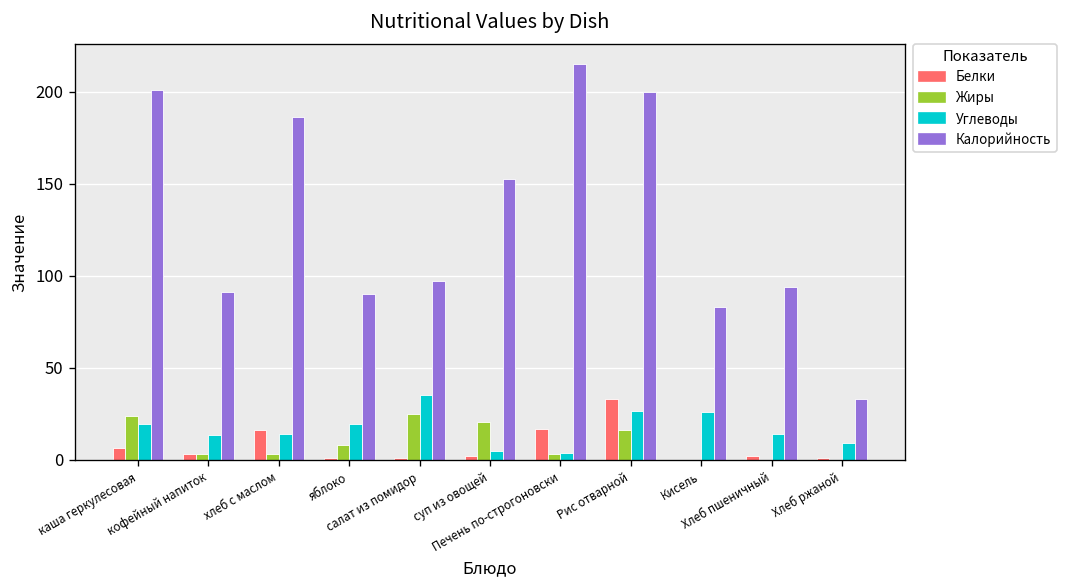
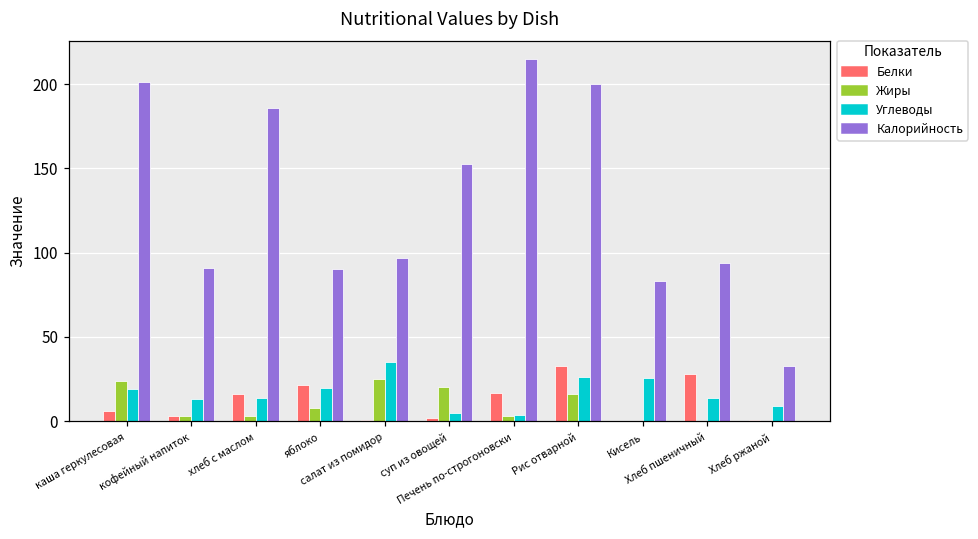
Белки, яблоко: 1 -> 22
Белки, Хлеб пшеничный: 2 -> 28
